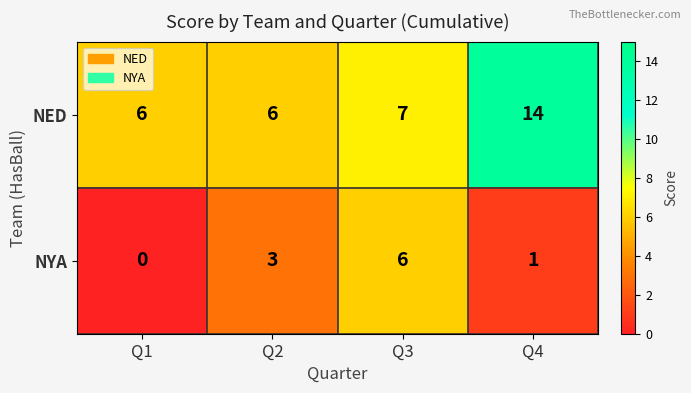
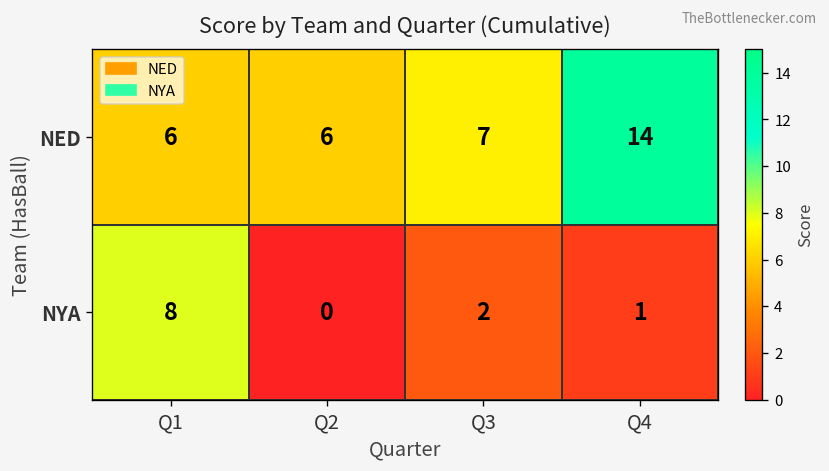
NYA, Q1: 0 -> 8
NYA, Q2: 3 -> 0
NYA, Q3: 6 -> 2
